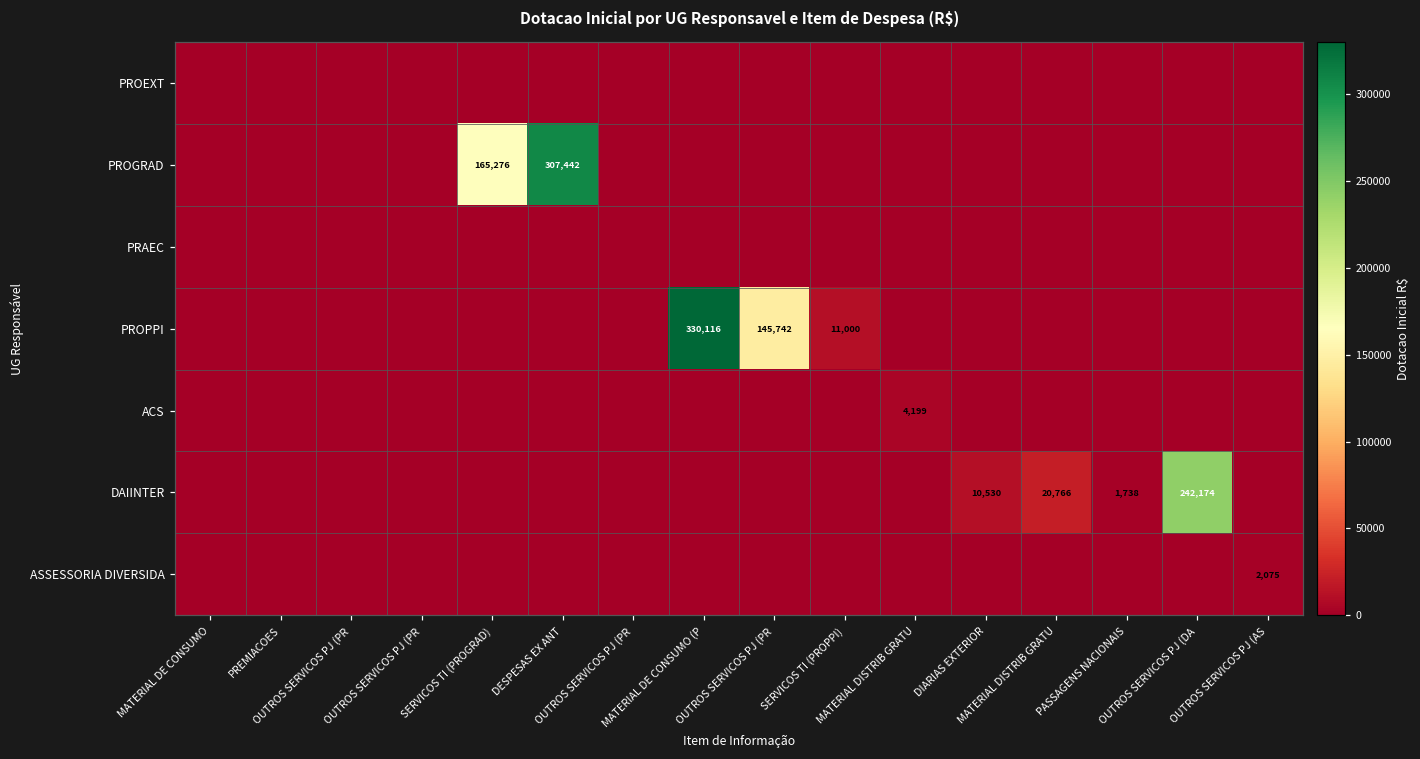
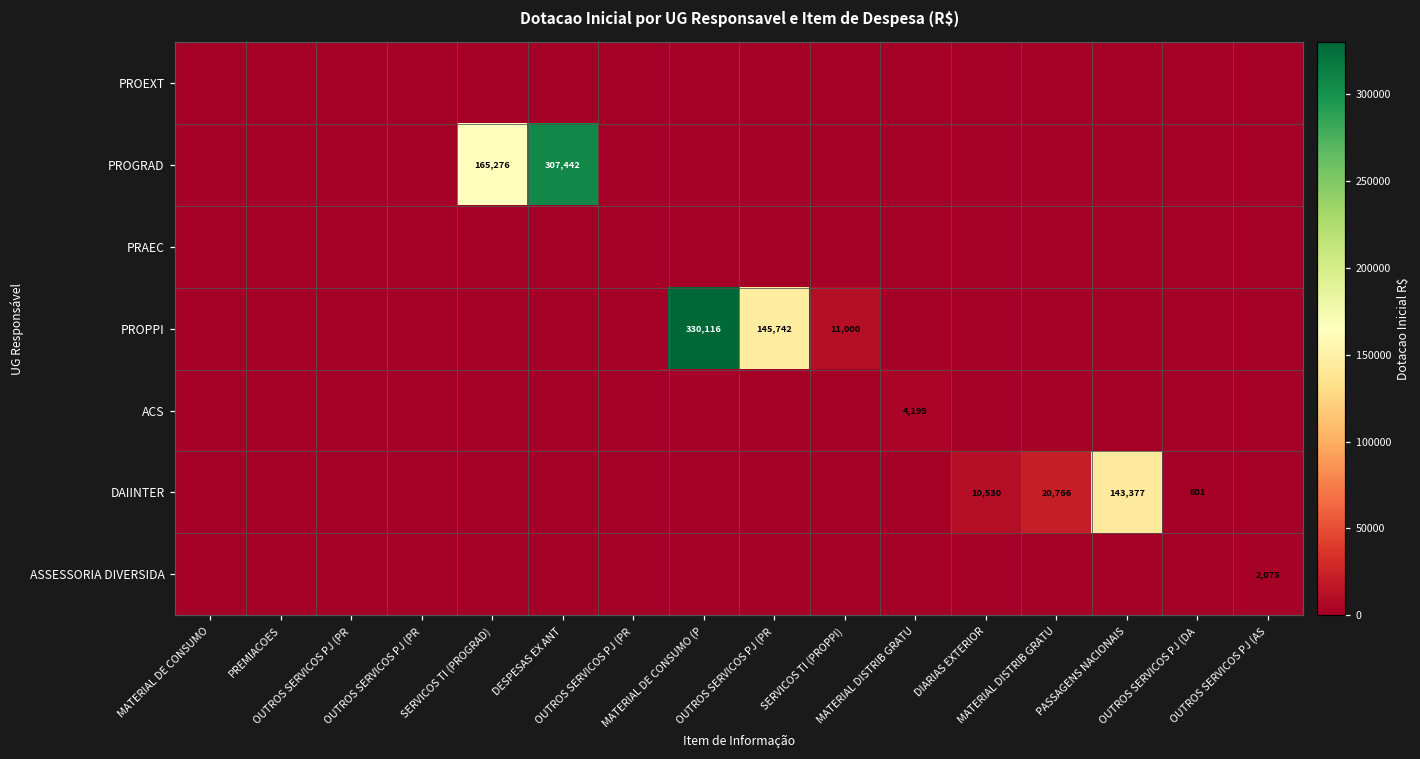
DAIINTER, PASSAGENS NACIONAIS: 1,738 -> 143,377
DAIINTER, OUTROS SERVICOS PJ (DA: 242,174 -> 601
